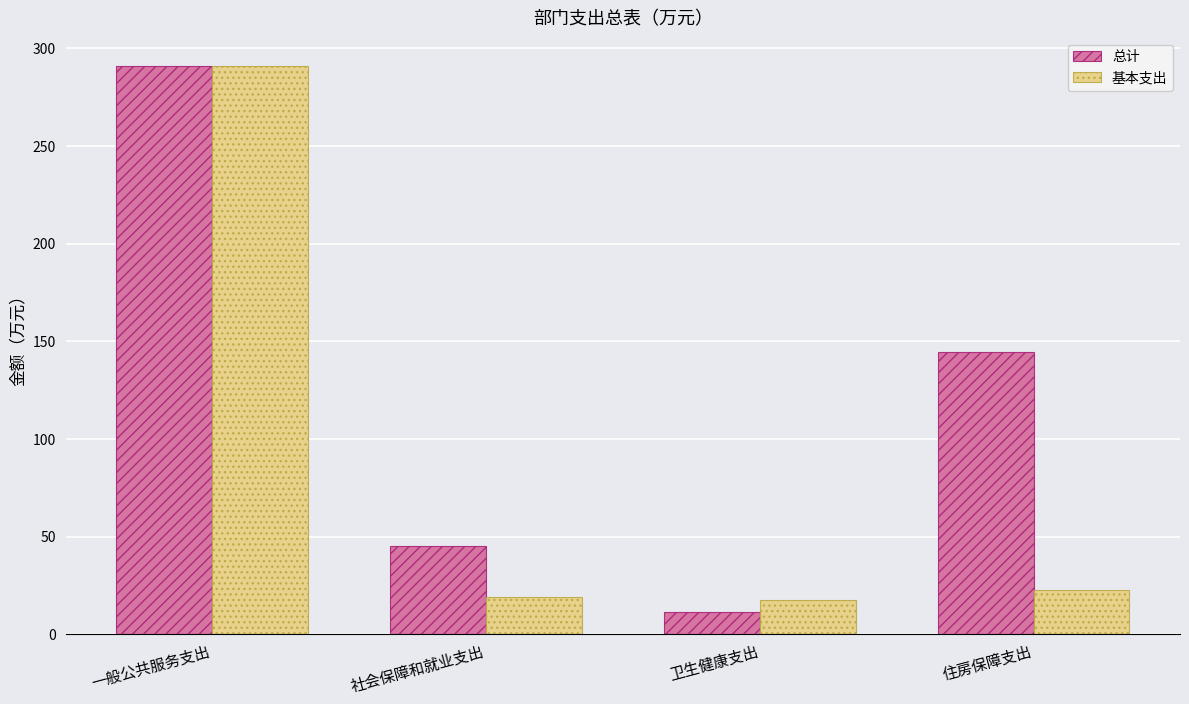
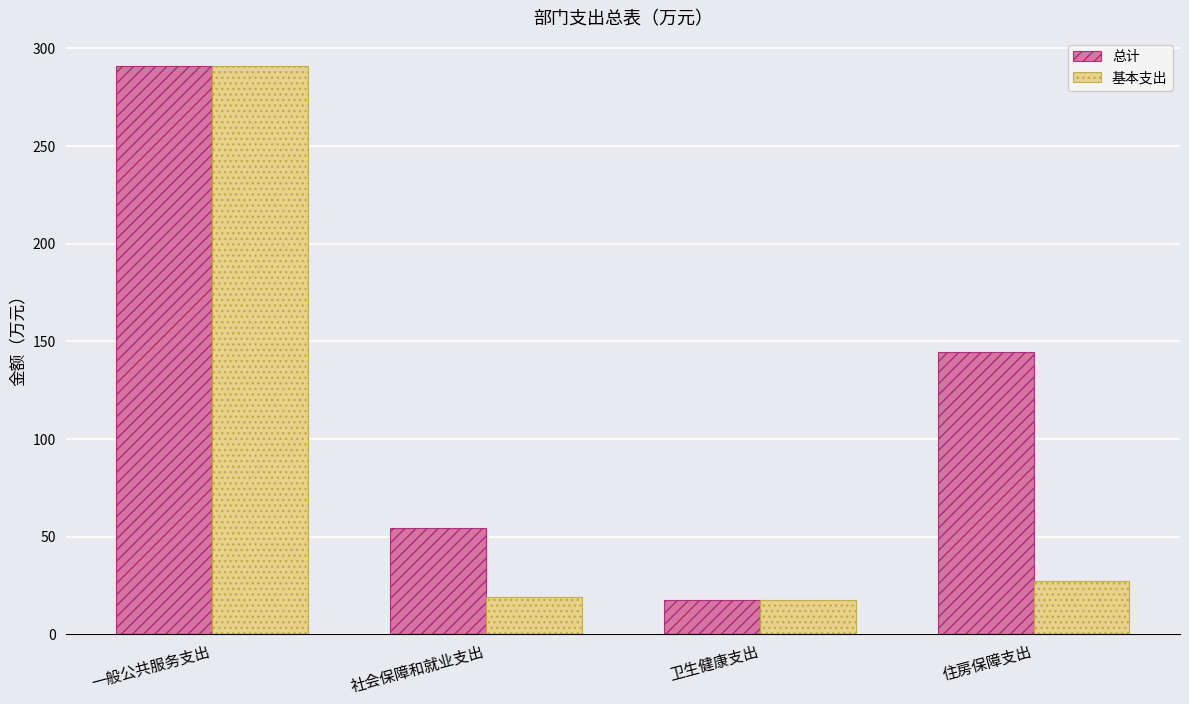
总计, 社会保障和就业支出: 45 -> 54
总计, 卫生健康支出: 11 -> 18
基本支出, 住房保障支出: 23 -> 27
